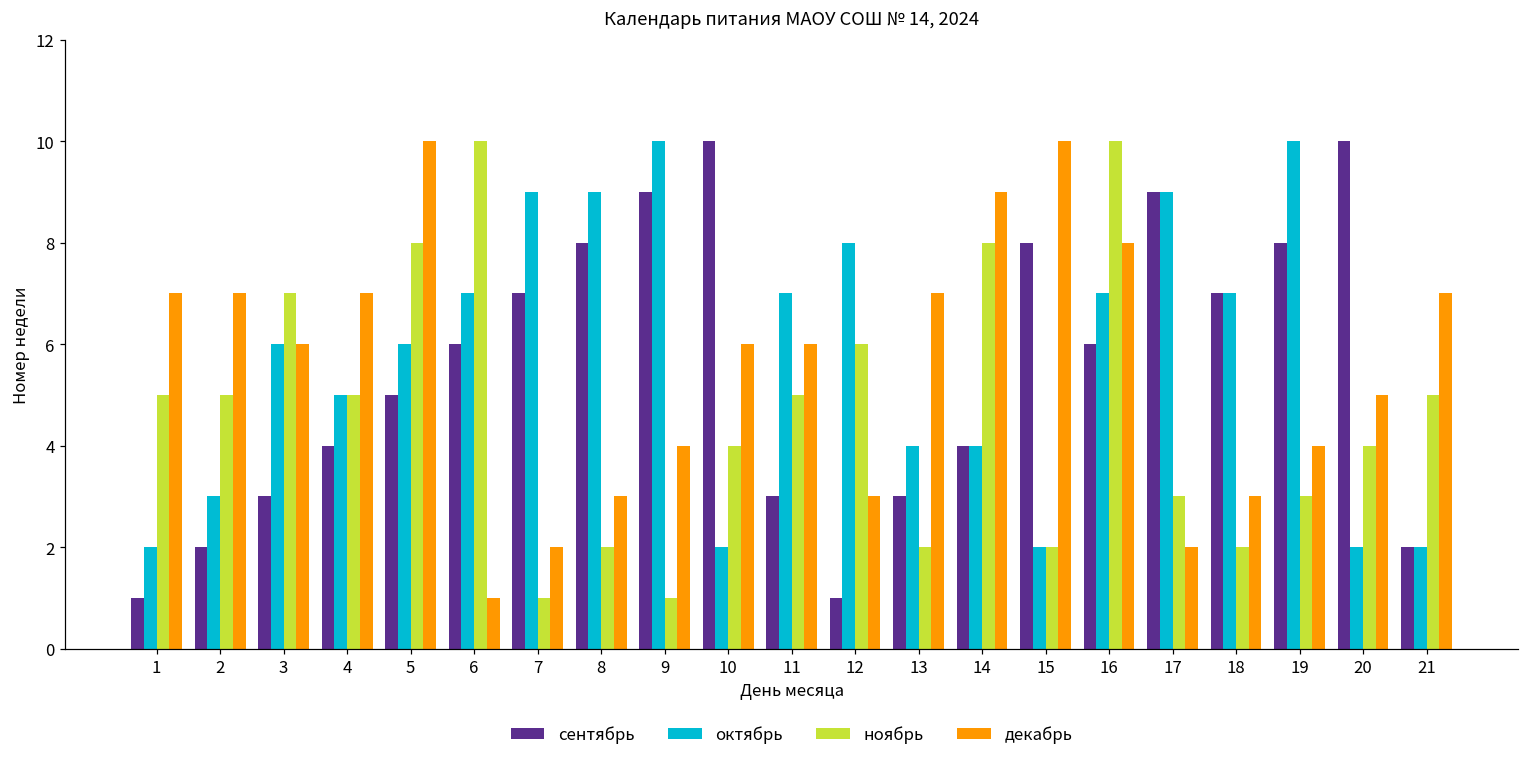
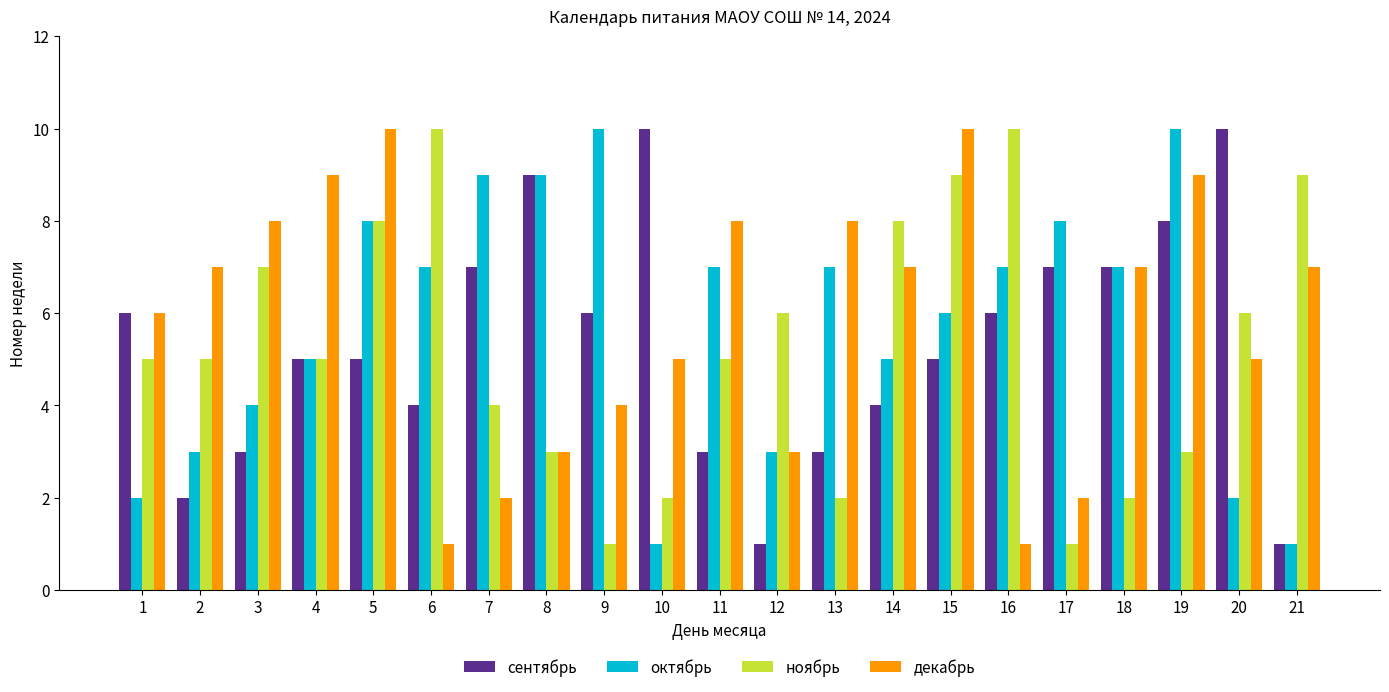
сентябрь, 1: 1 -> 6
декабрь, 1: 7 -> 6
октябрь, 3: 6 -> 4
декабрь, 3: 6 -> 8
сентябрь, 4: 4 -> 5
декабрь, 4: 7 -> 9
октябрь, 5: 6 -> 8
сентябрь, 6: 6 -> 4
ноябрь, 7: 1 -> 4
сентябрь, 8: 8 -> 9
ноябрь, 8: 2 -> 3
сентябрь, 9: 9 -> 6
октябрь, 10: 2 -> 1
ноябрь, 10: 4 -> 2
декабрь, 10: 6 -> 5
декабрь, 11: 6 -> 8
октябрь, 12: 8 -> 3
октябрь, 13: 4 -> 7
декабрь, 13: 7 -> 8
октябрь, 14: 4 -> 5
декабрь, 14: 9 -> 7
сентябрь, 15: 8 -> 5
октябрь, 15: 2 -> 6
ноябрь, 15: 2 -> 9
декабрь, 16: 8 -> 1
сентябрь, 17: 9 -> 7
октябрь, 17: 9 -> 8
ноябрь, 17: 3 -> 1
декабрь, 18: 3 -> 7
декабрь, 19: 4 -> 9
ноябрь, 20: 4 -> 6
сентябрь, 21: 2 -> 1
октябрь, 21: 2 -> 1
ноябрь, 21: 5 -> 9
